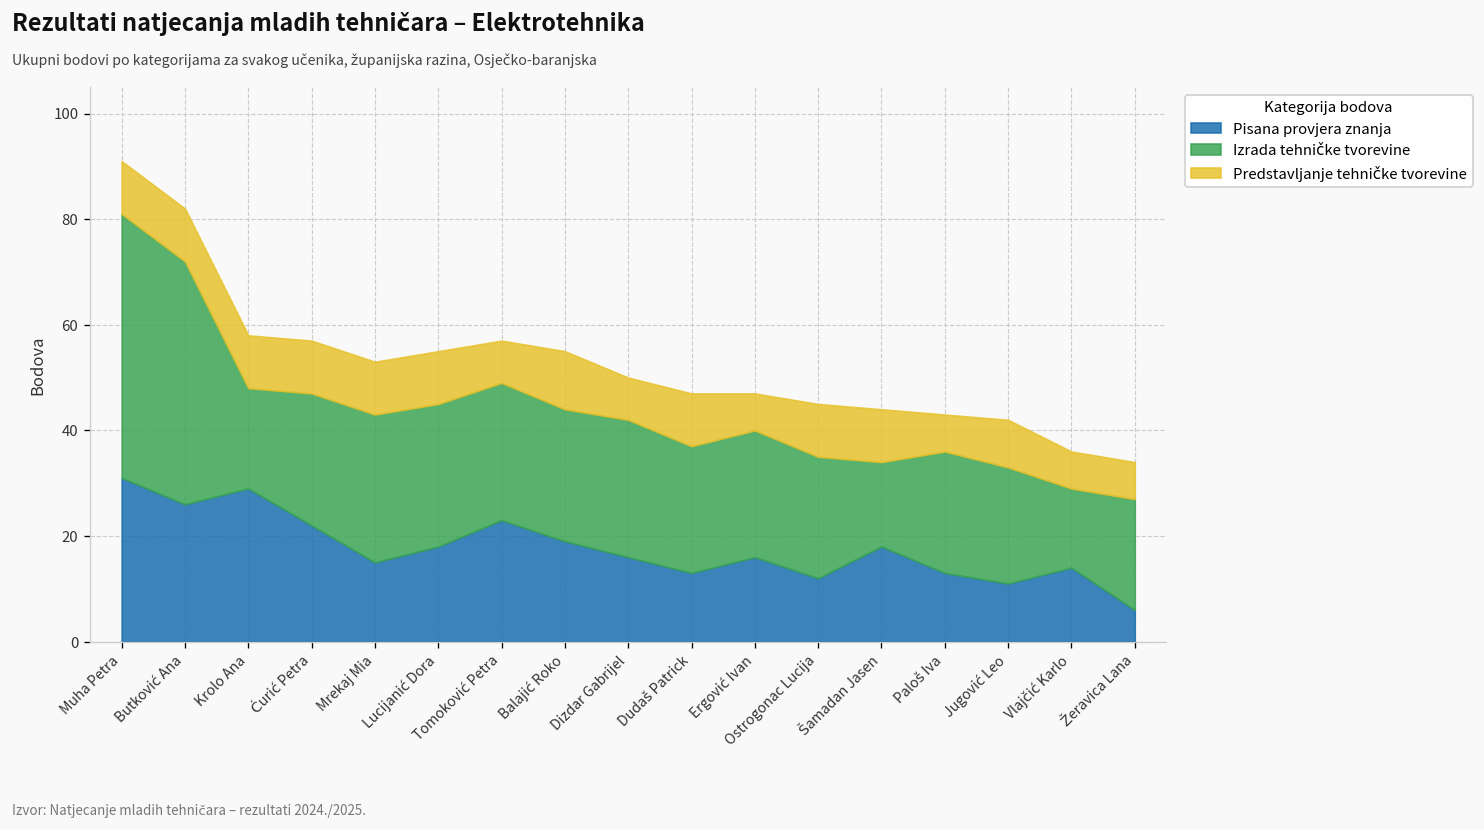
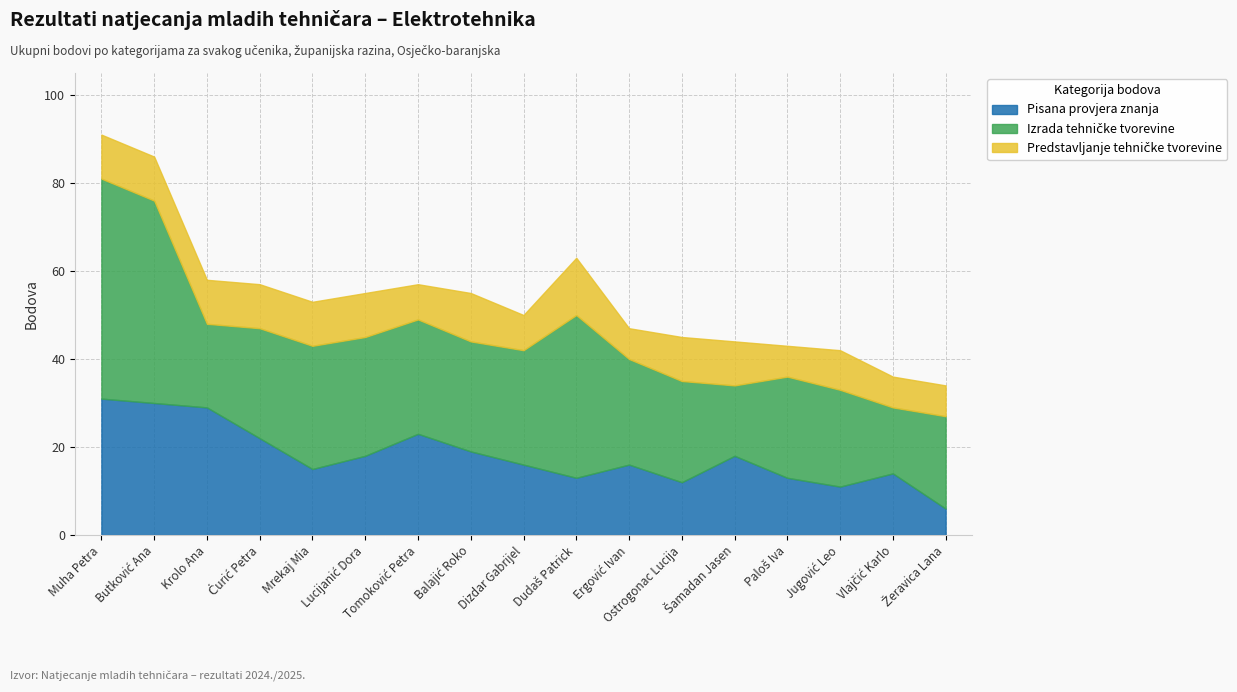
Pisana provjera znanja, Butković Ana: 26 -> 30
Izrada tehničke tvorevine, Dudaš Patrick: 24 -> 37
Predstavljanje tehničke tvorevine, Dudaš Patrick: 10 -> 13
